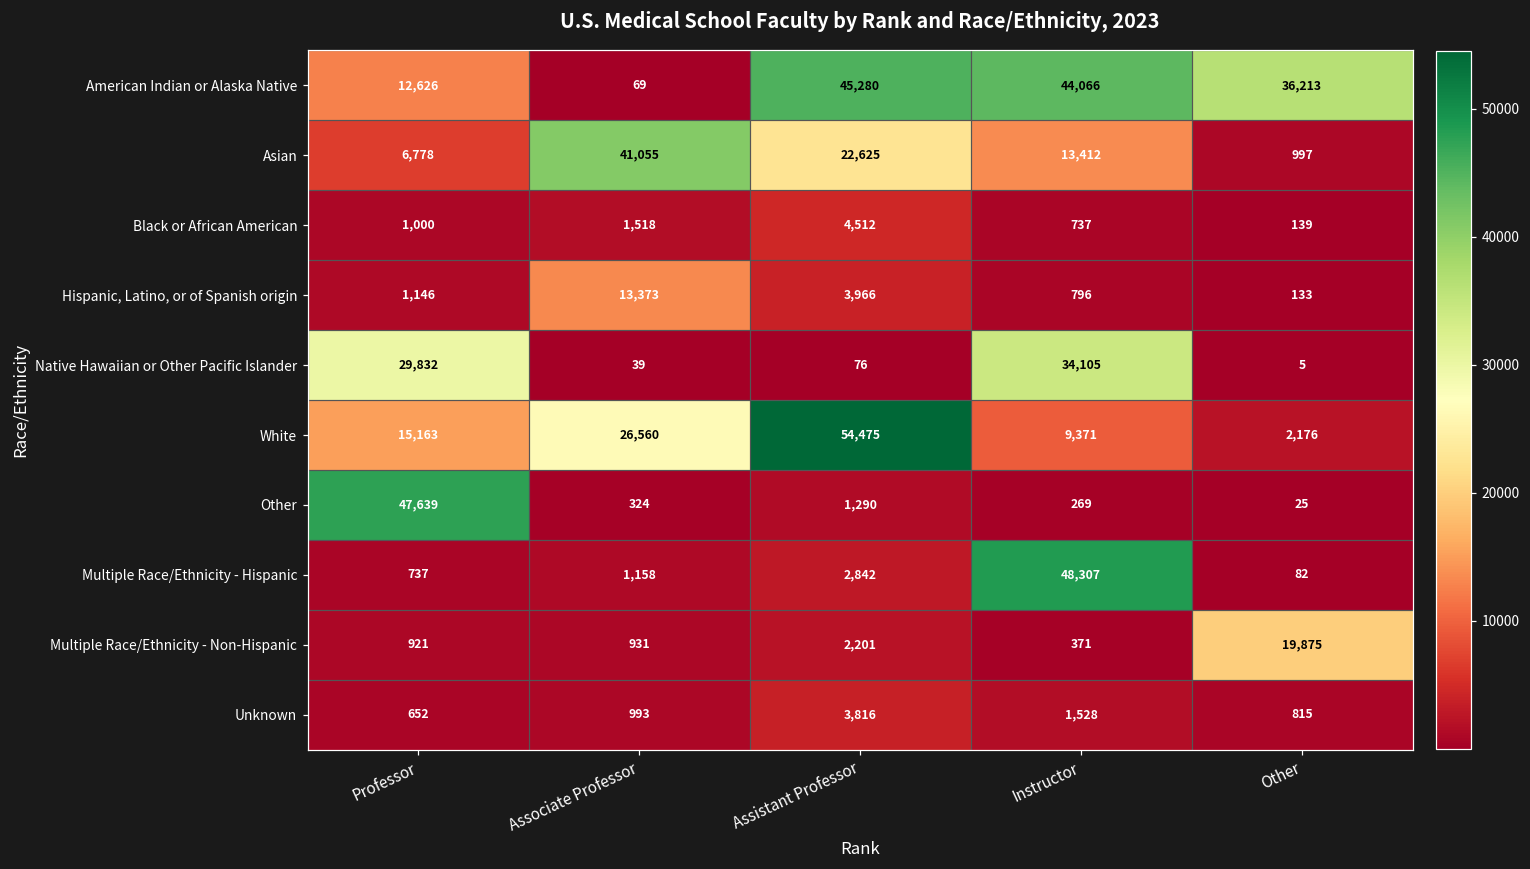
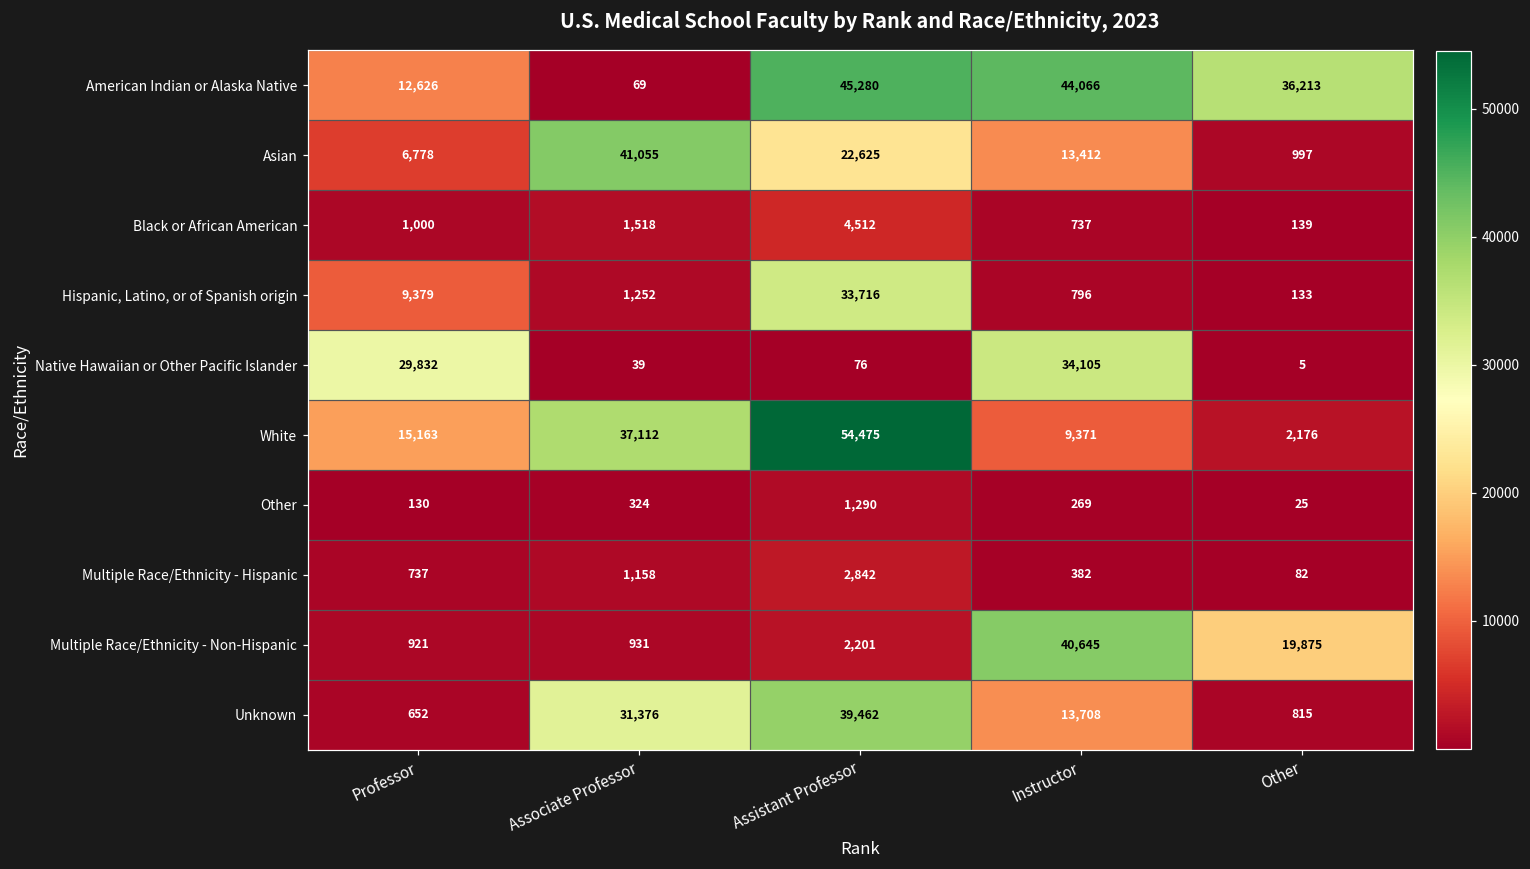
Hispanic, Latino, or of Spanish origin, Professor: 1,146 -> 9,379
Hispanic, Latino, or of Spanish origin, Associate Professor: 13,373 -> 1,252
Hispanic, Latino, or of Spanish origin, Assistant Professor: 3,966 -> 33,716
White, Associate Professor: 26,560 -> 37,112
Other, Professor: 47,639 -> 130
Multiple Race/Ethnicity - Hispanic, Instructor: 48,307 -> 382
Multiple Race/Ethnicity - Non-Hispanic, Instructor: 371 -> 40,645
Unknown, Associate Professor: 993 -> 31,376
Unknown, Assistant Professor: 3,816 -> 39,462
Unknown, Instructor: 1,528 -> 13,708
